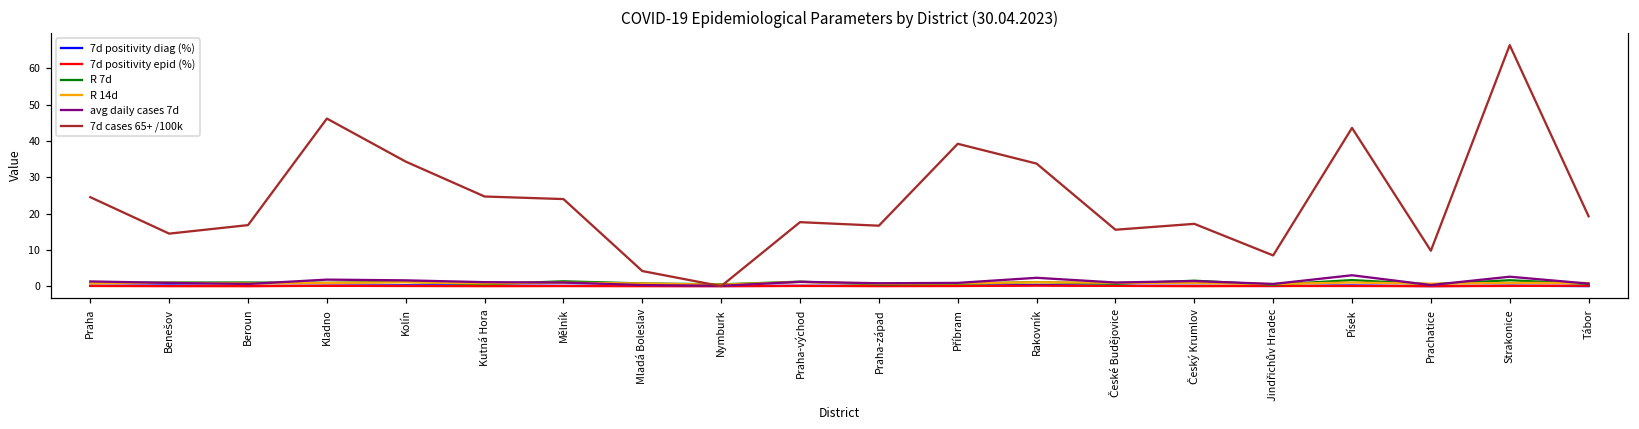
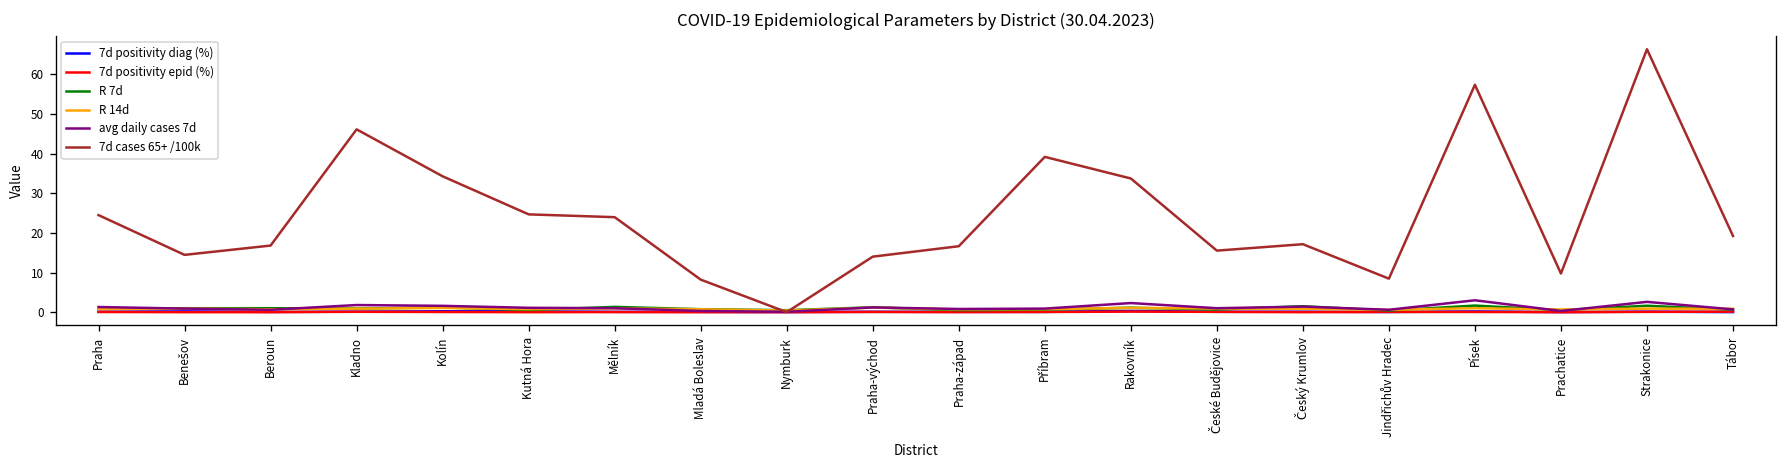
7d cases 65+ /100k, Mladá Boleslav: 4 -> 8
7d cases 65+ /100k, Praha-východ: 18 -> 14
7d cases 65+ /100k, Písek: 44 -> 57
